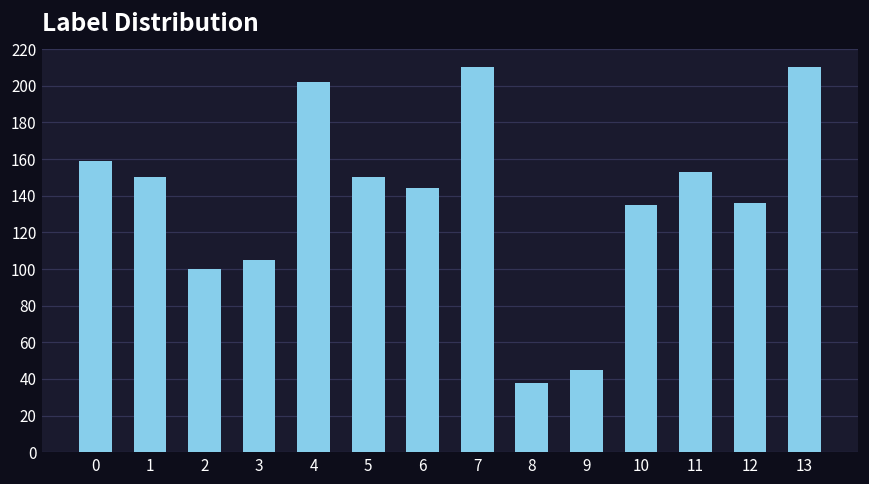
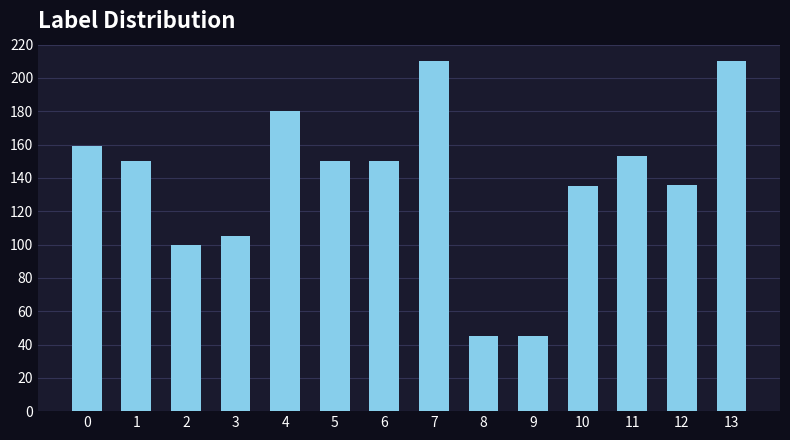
4: 202 -> 180
6: 144 -> 150
8: 38 -> 45
